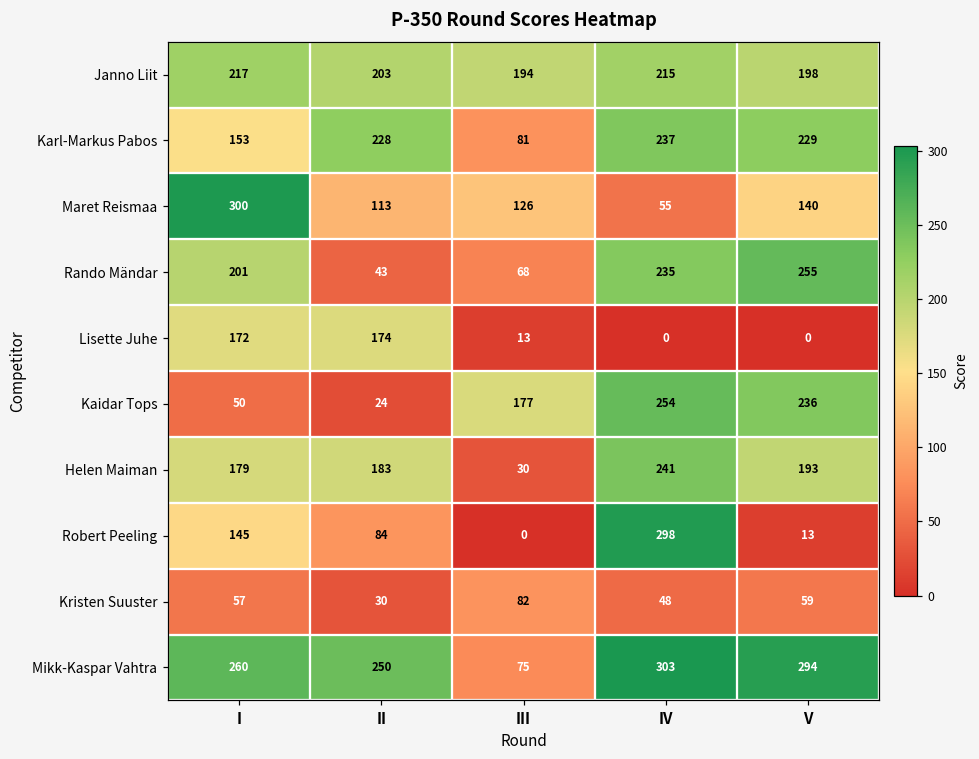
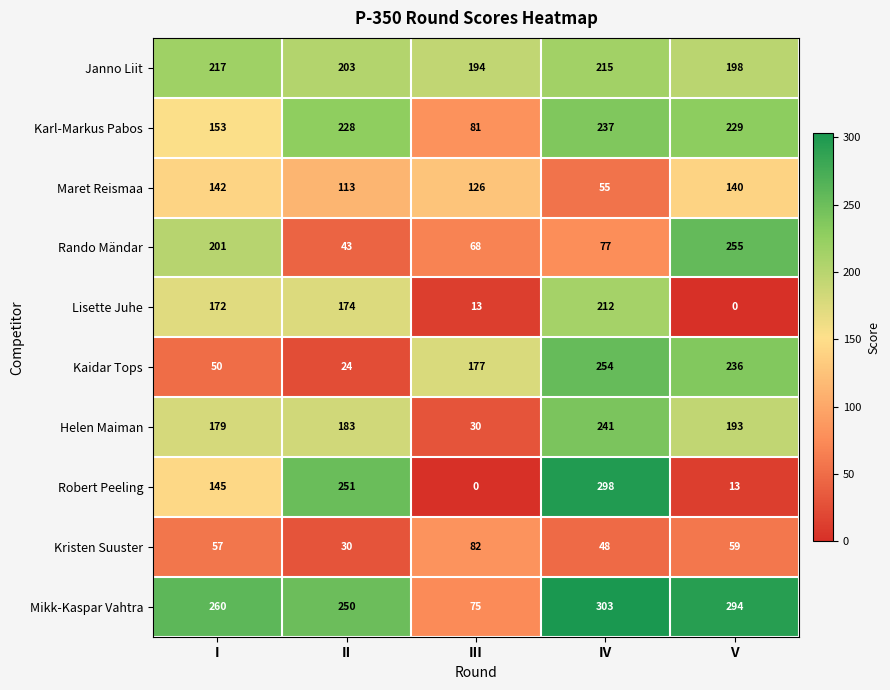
Maret Reismaa, I: 300 -> 142
Rando Mändar, IV: 235 -> 77
Lisette Juhe, IV: 0 -> 212
Robert Peeling, II: 84 -> 251
